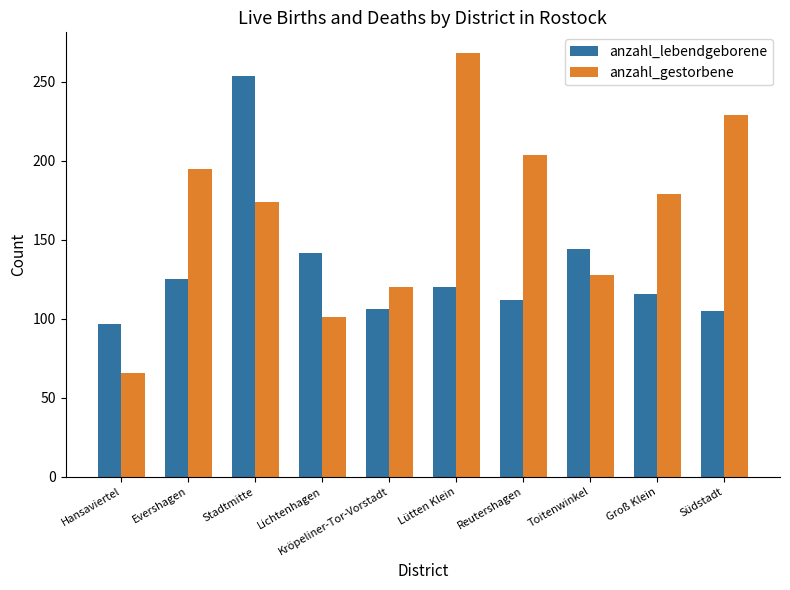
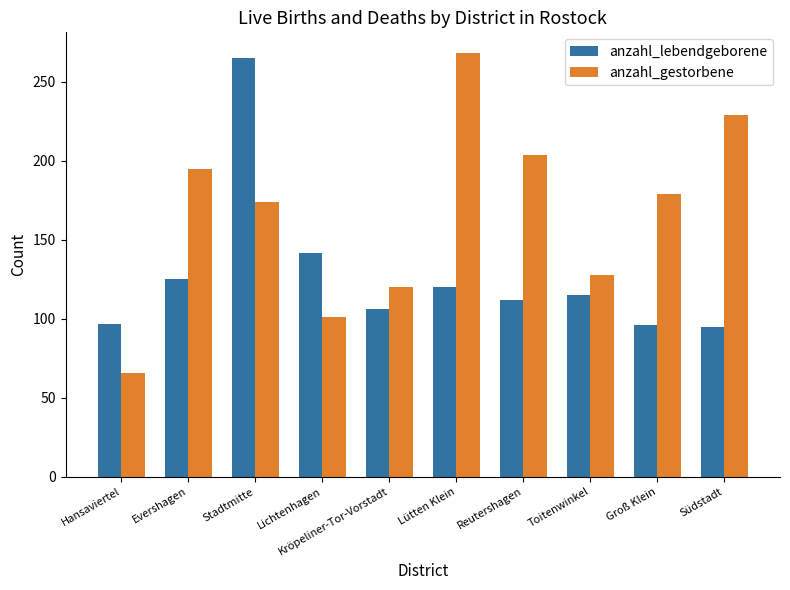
anzahl_lebendgeborene, Stadtmitte: 254 -> 265
anzahl_lebendgeborene, Toitenwinkel: 144 -> 115
anzahl_lebendgeborene, Groß Klein: 116 -> 96
anzahl_lebendgeborene, Südstadt: 105 -> 95
